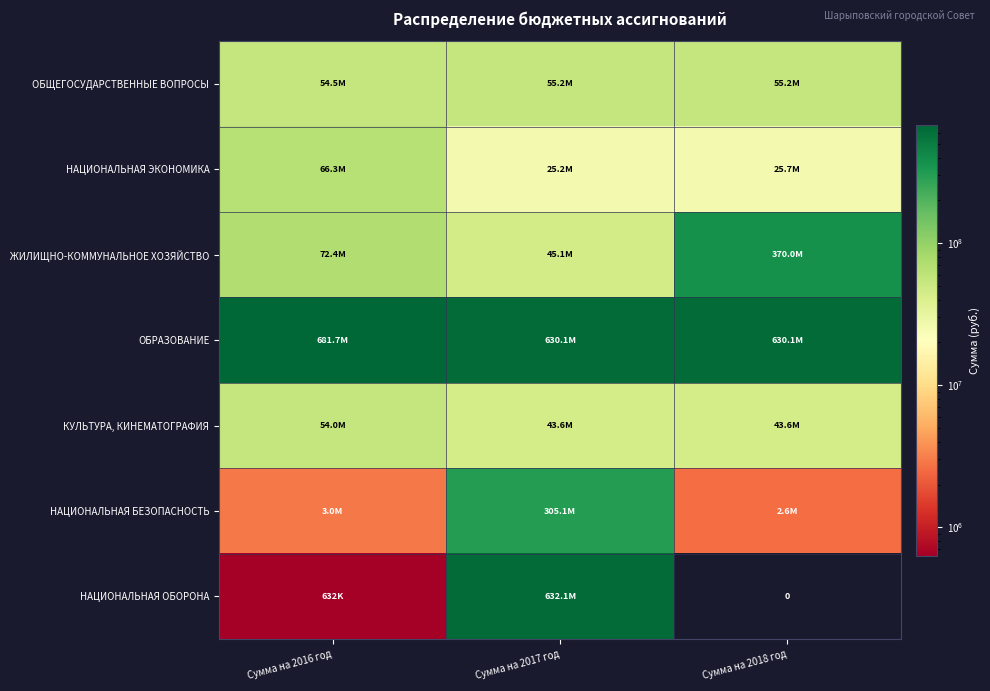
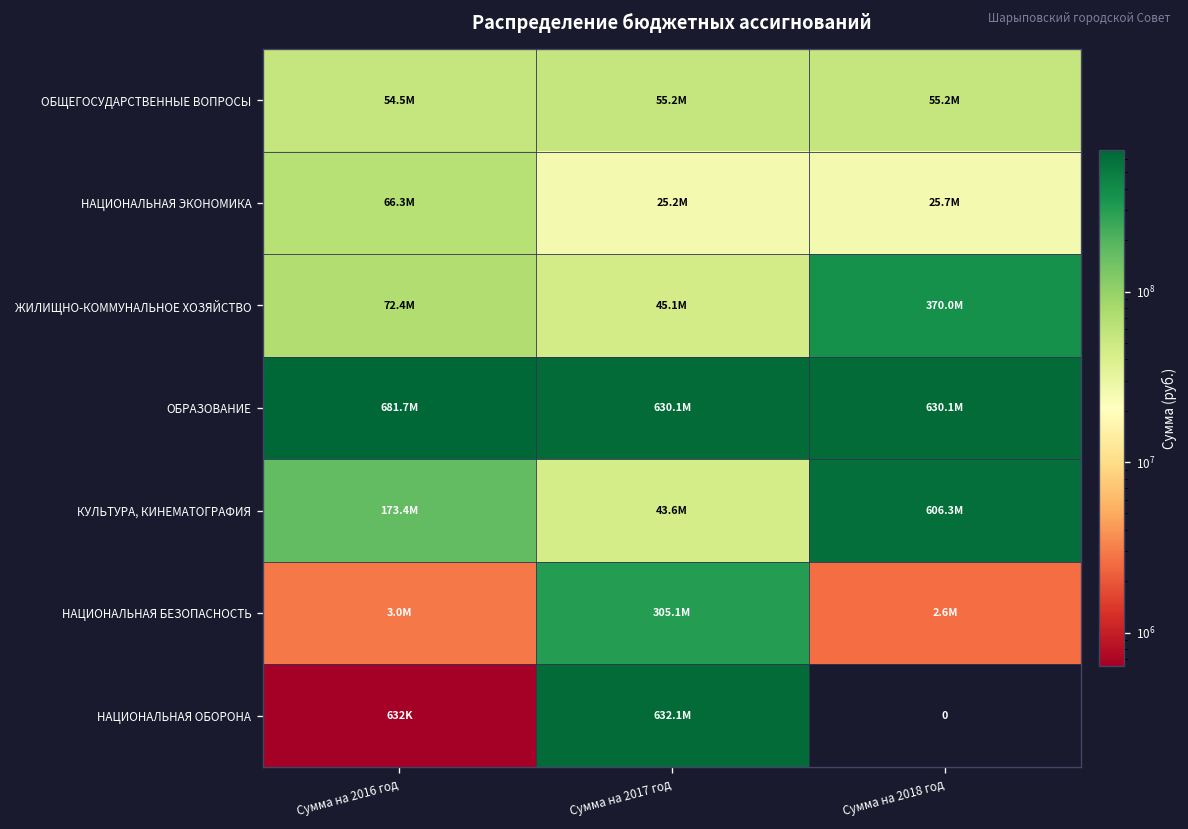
КУЛЬТУРА, КИНЕМАТОГРАФИЯ, Сумма на 2016 год: 54.0M -> 173.4M
КУЛЬТУРА, КИНЕМАТОГРАФИЯ, Сумма на 2018 год: 43.6M -> 606.3M
